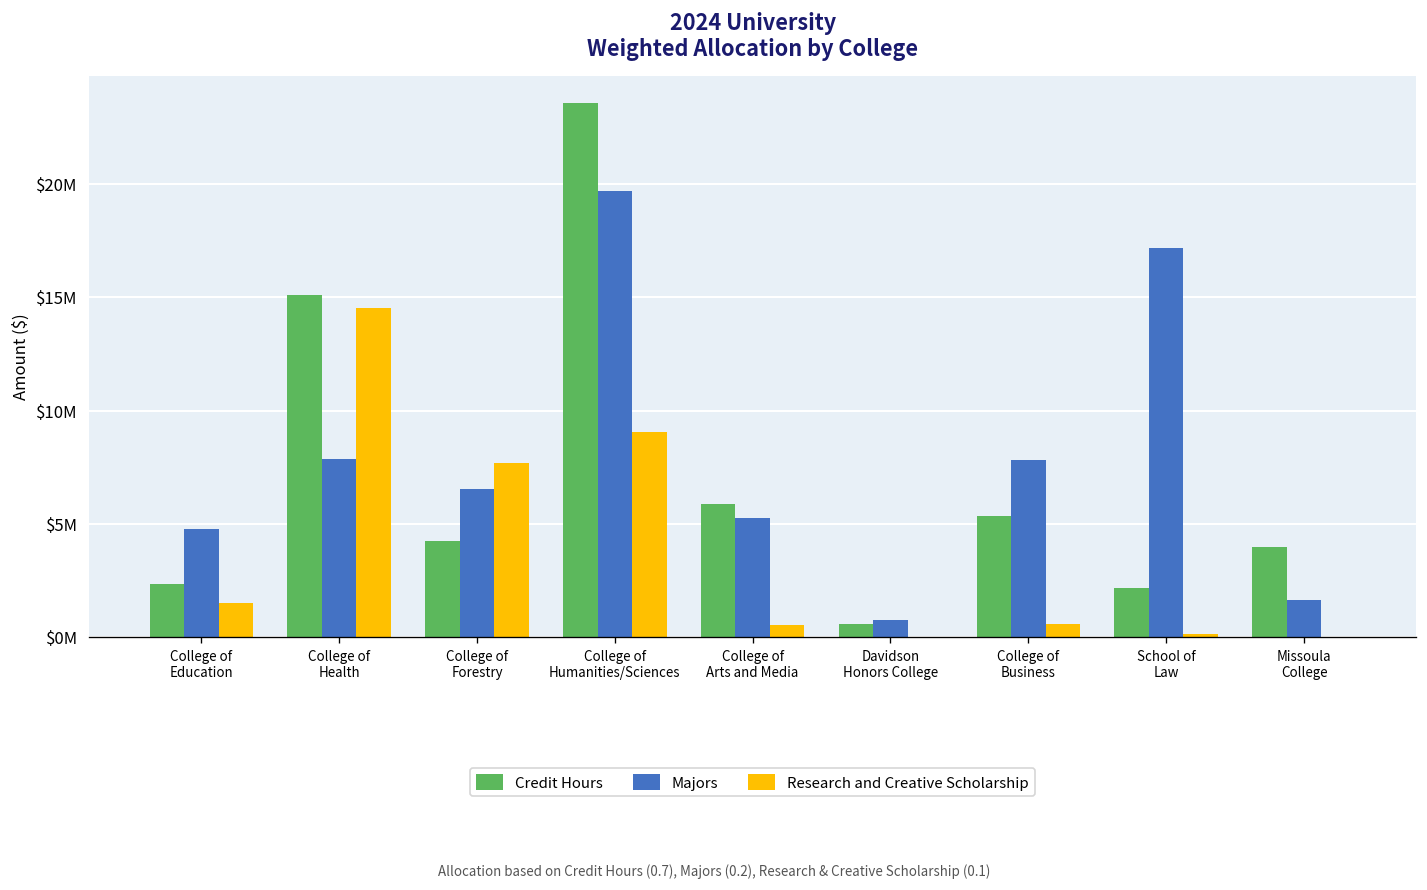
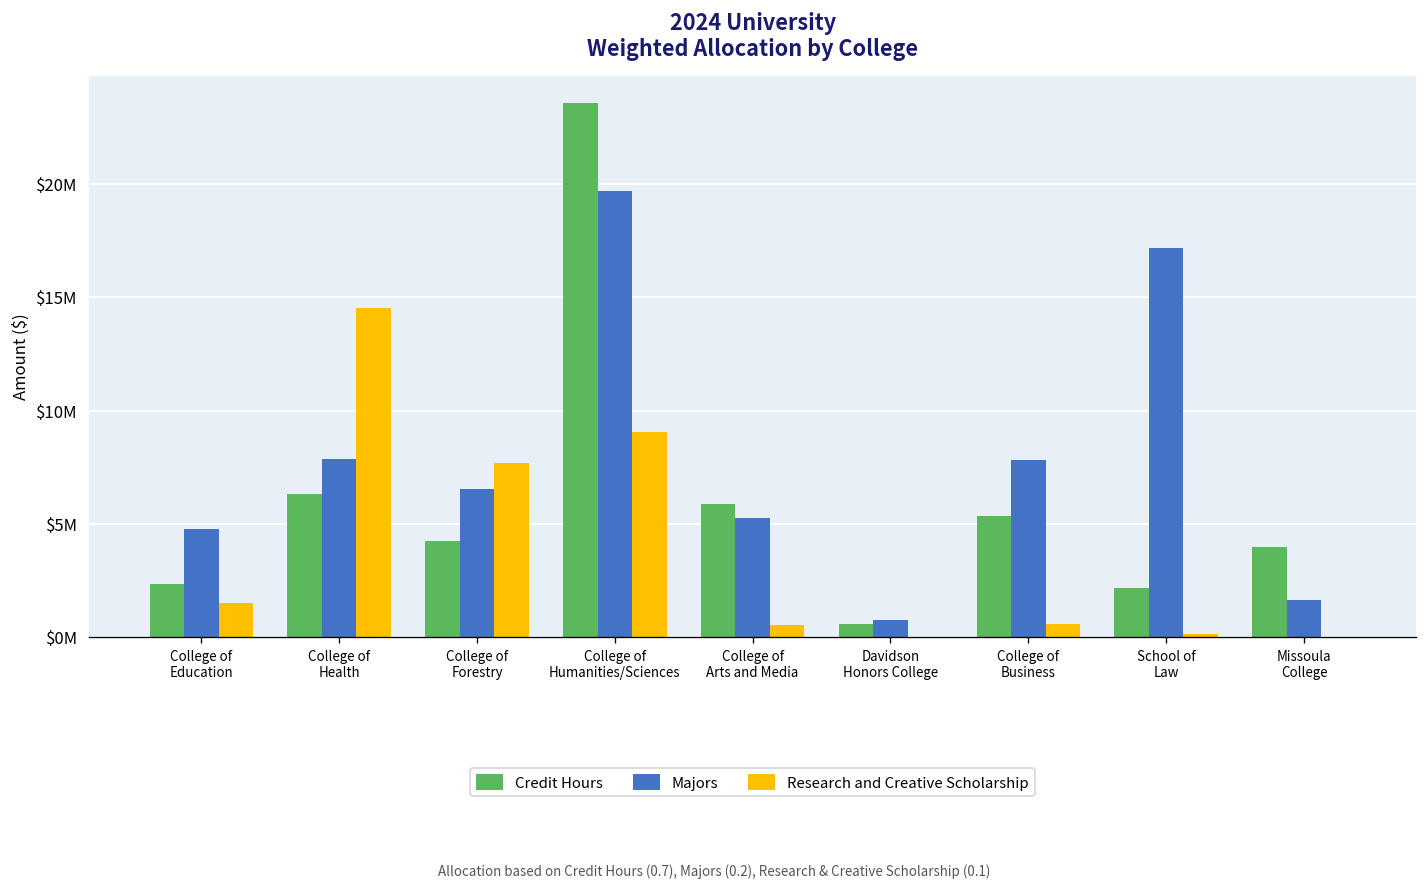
Credit Hours, College of Health: $15100000 -> $6300000
